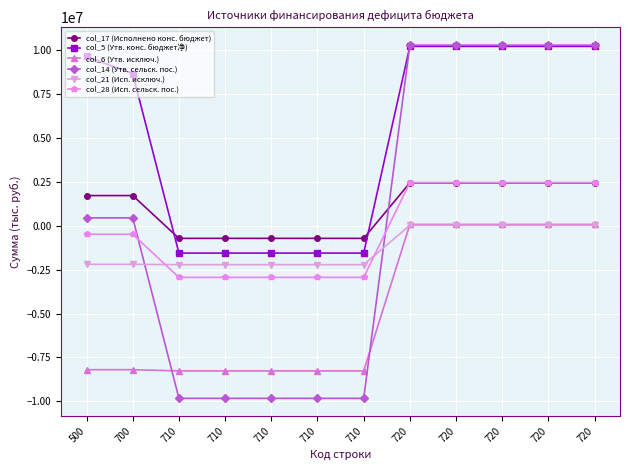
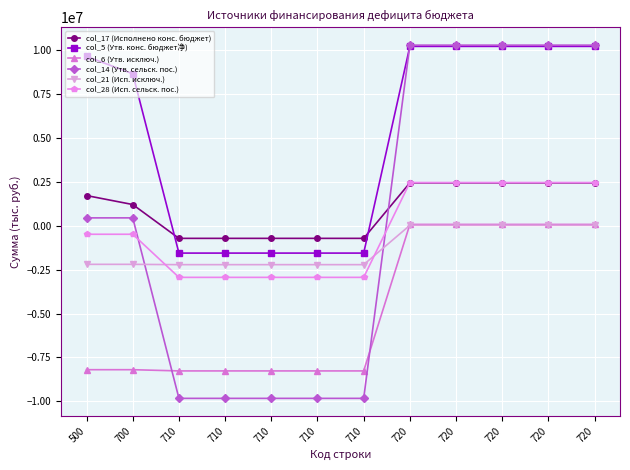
col_17 (Исполнено конс. бюджет), 700: 1700000 -> 1200000
